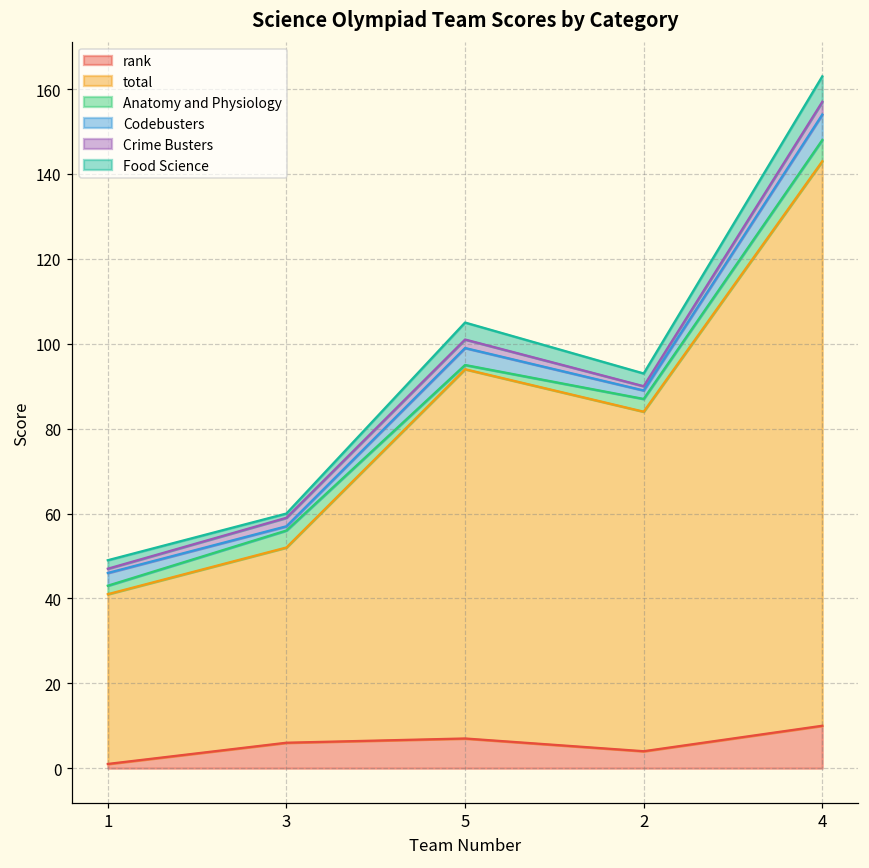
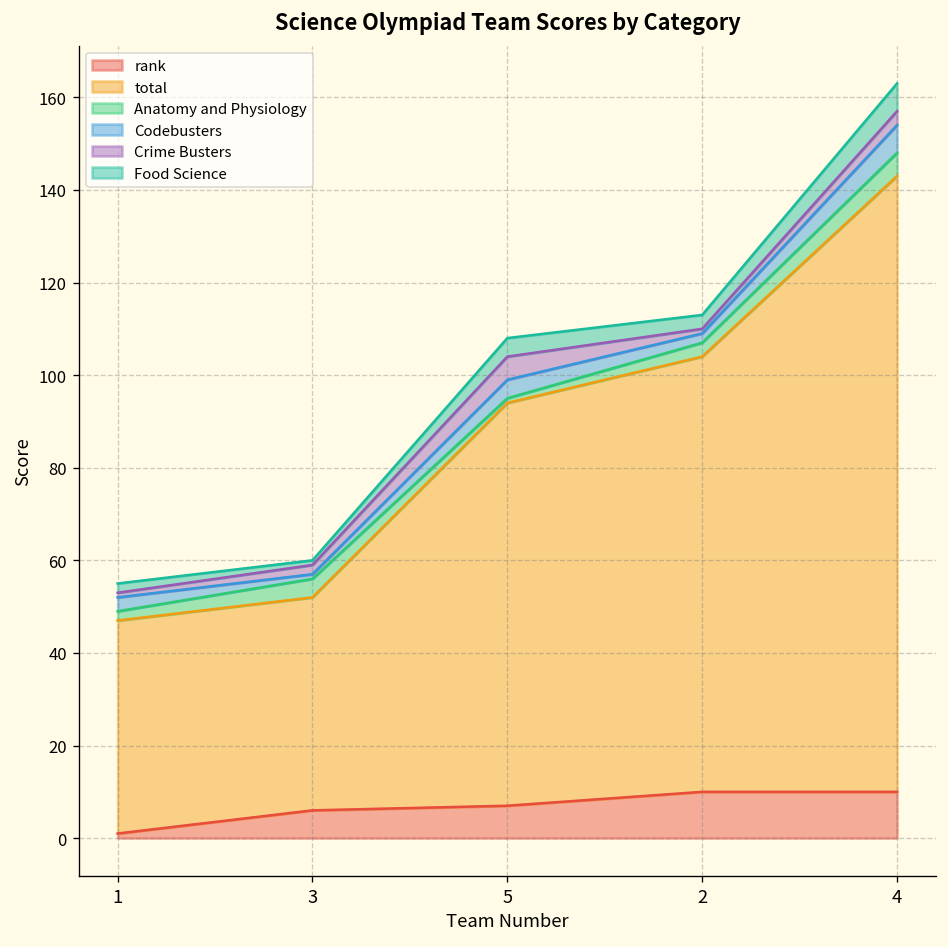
total, 1: 40 -> 46
Crime Busters, 5: 2 -> 5
rank, 2: 4 -> 10
total, 2: 80 -> 94
